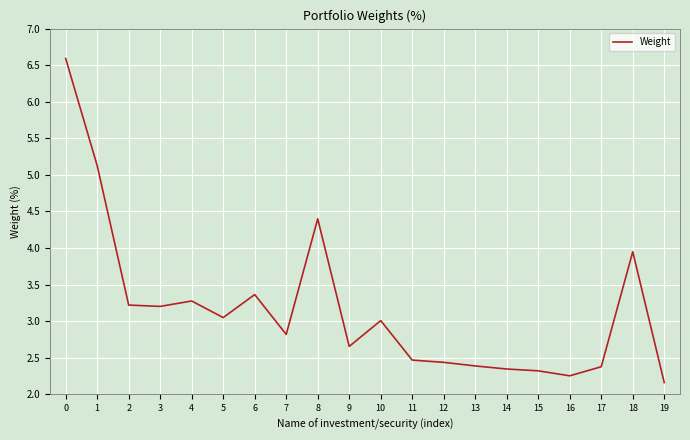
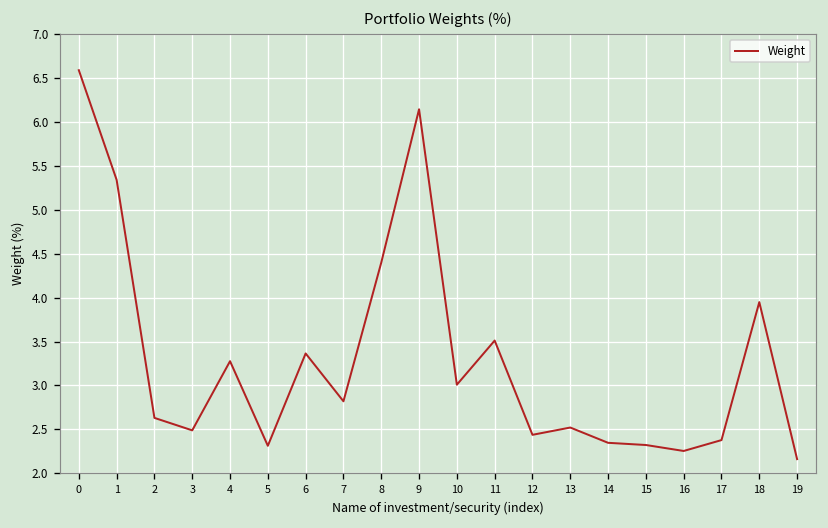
1: 5.1 -> 5.3
2: 3.2 -> 2.6
3: 3.2 -> 2.5
5: 3.0 -> 2.3
9: 2.7 -> 6.1
11: 2.5 -> 3.5
13: 2.4 -> 2.5
